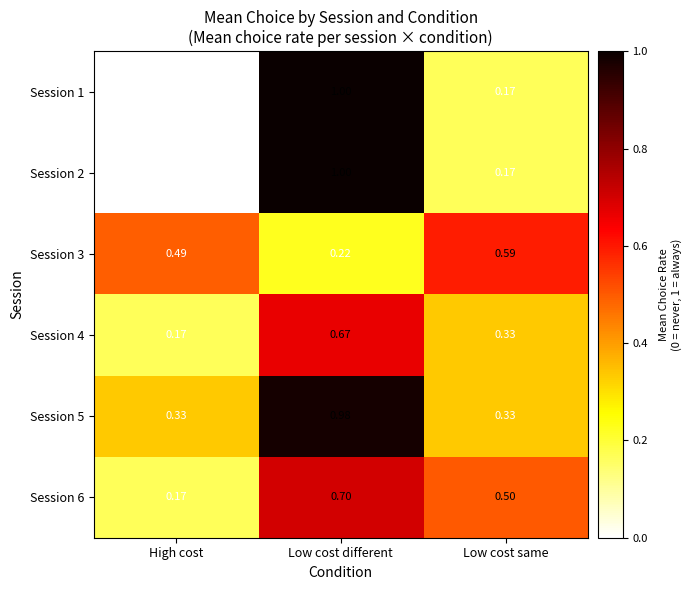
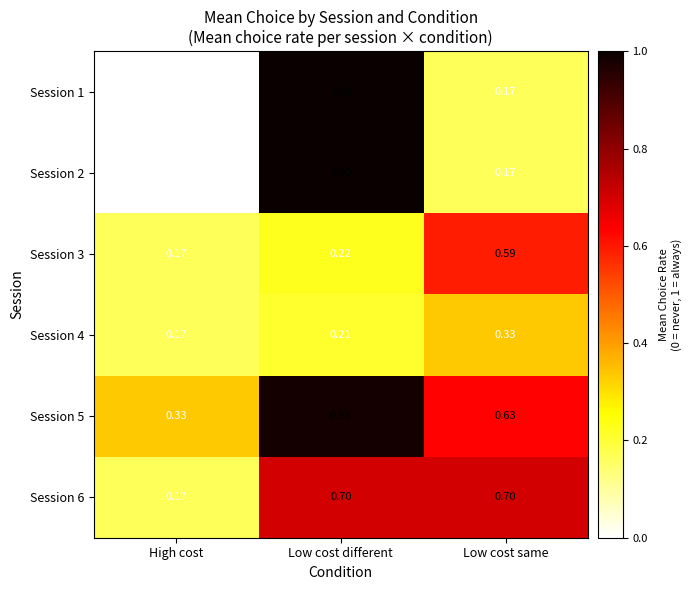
Session 3, High cost: 0.49 -> 0.17
Session 4, Low cost different: 0.67 -> 0.21
Session 5, Low cost same: 0.33 -> 0.63
Session 6, Low cost same: 0.50 -> 0.70
